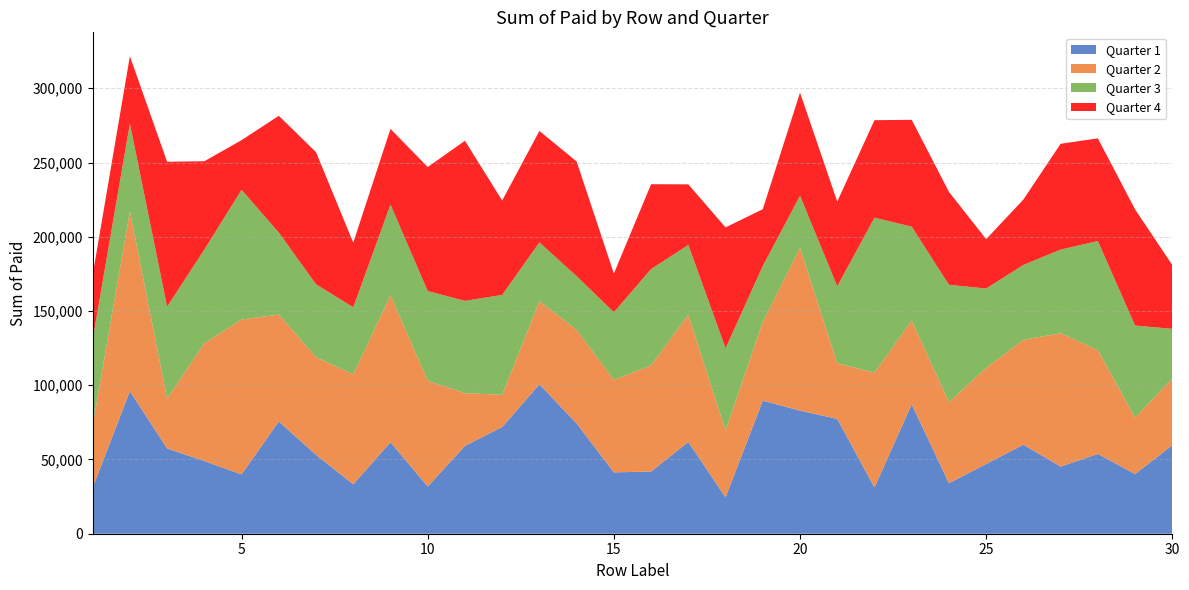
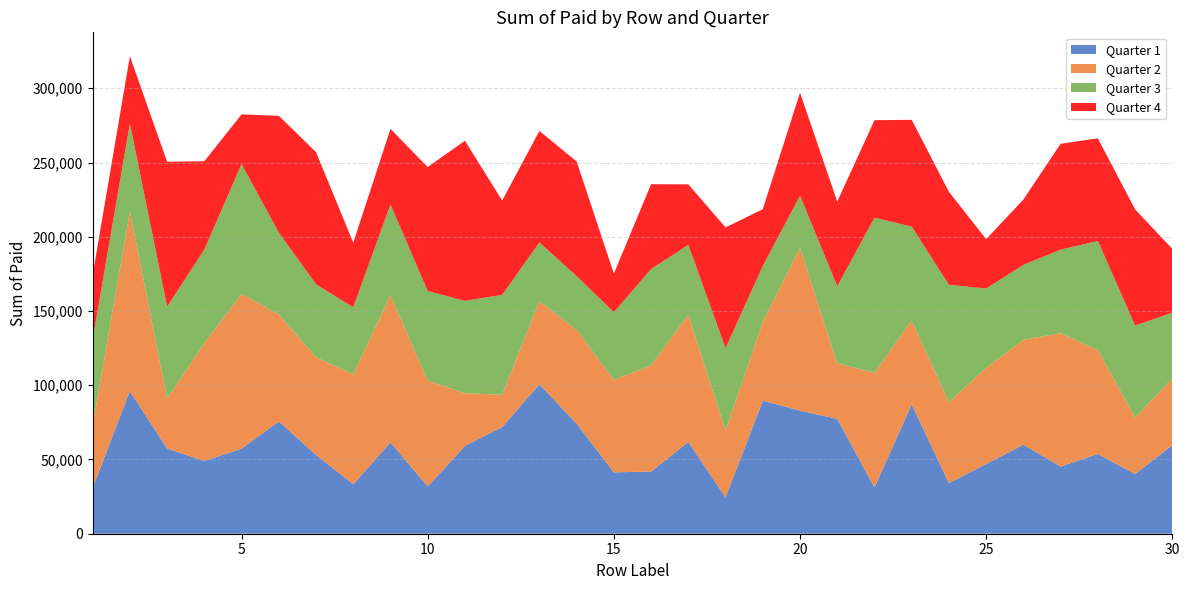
Quarter 1, 5: 40,000 -> 57,000
Quarter 3, 30: 33,000 -> 44,000
